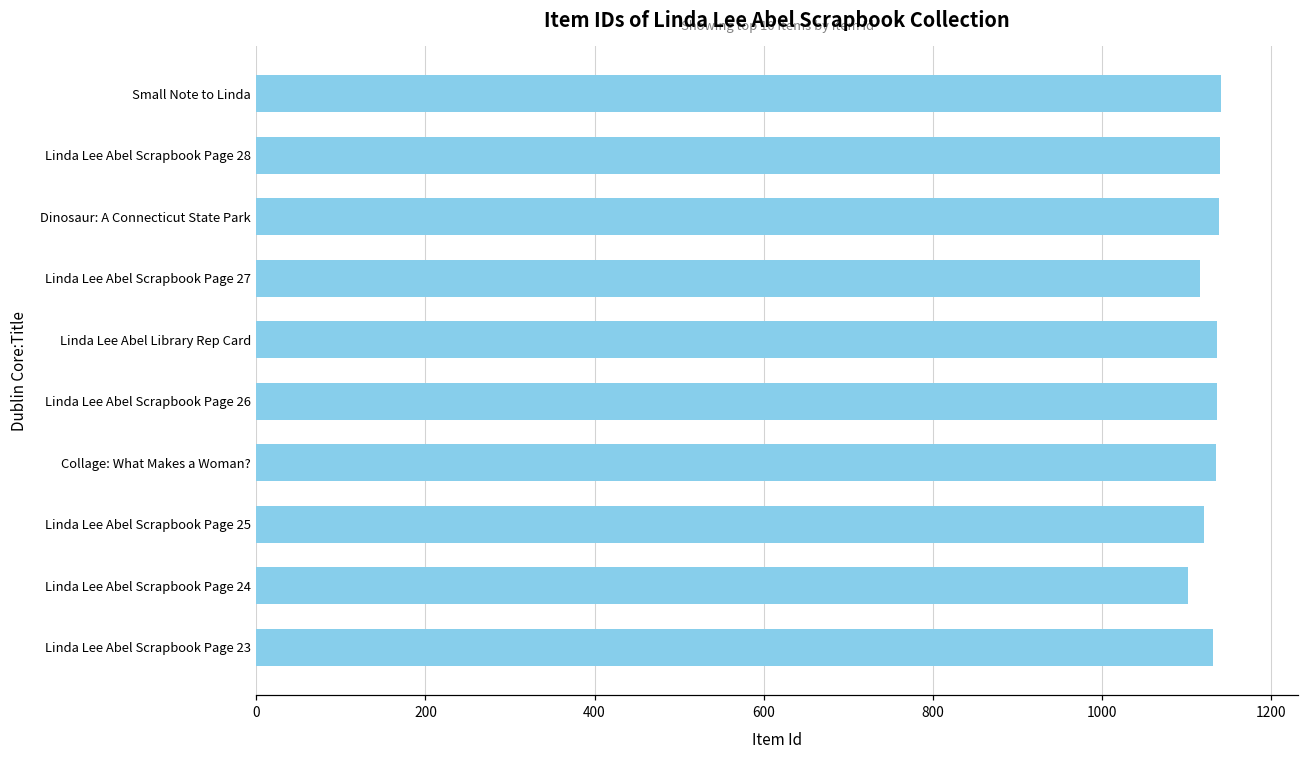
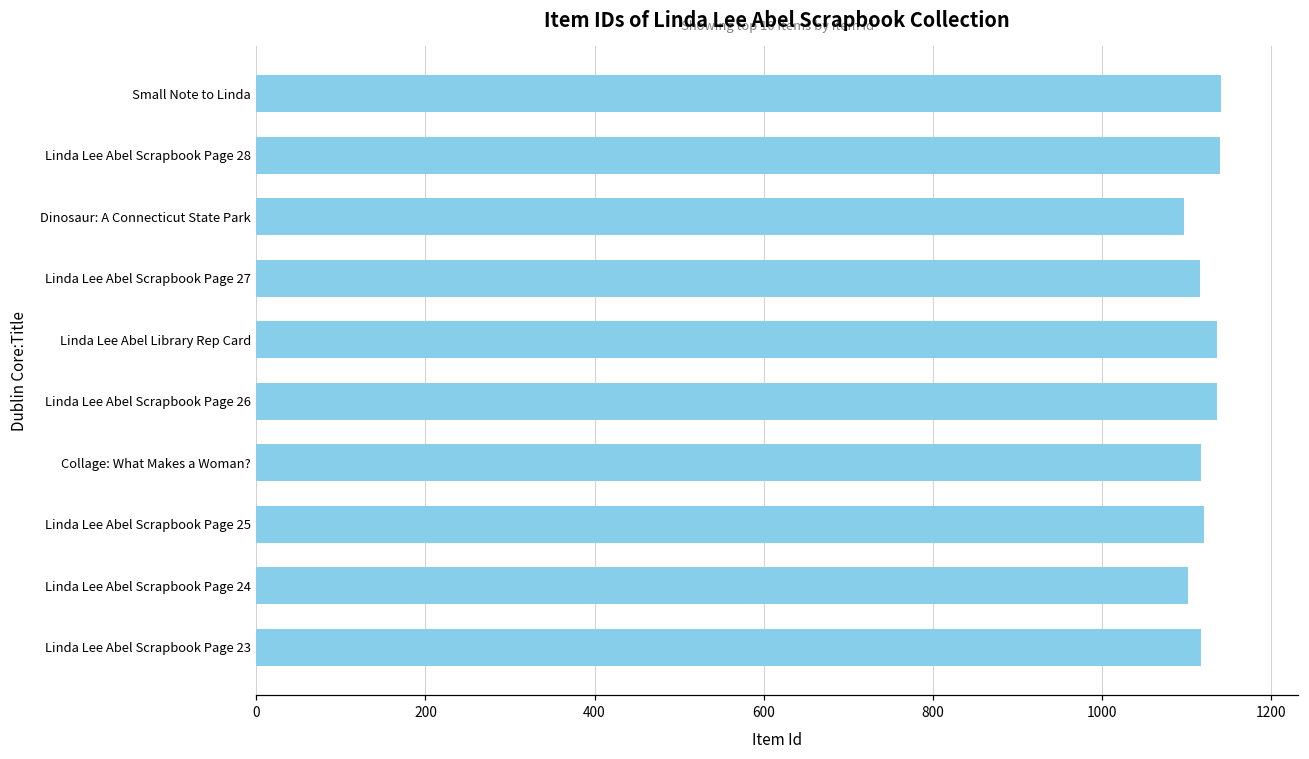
Dinosaur: A Connecticut State Park: 1140 -> 1100
Collage: What Makes a Woman?: 1140 -> 1120
Linda Lee Abel Scrapbook Page 23: 1130 -> 1120
